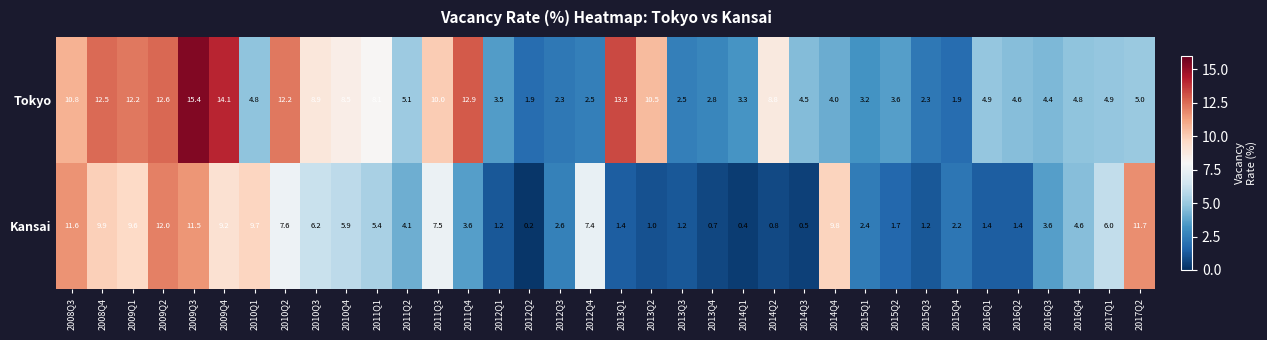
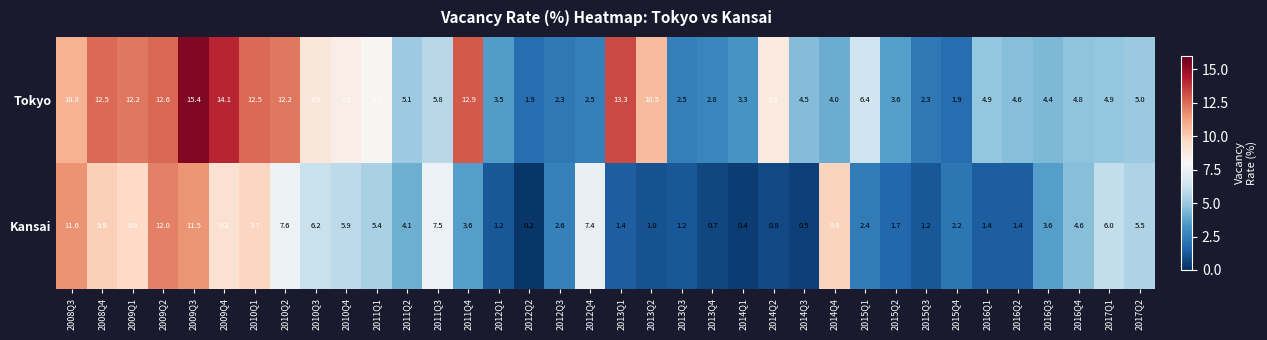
Tokyo, 2010Q1: 4.8 -> 12.5
Tokyo, 2011Q3: 10.0 -> 5.8
Tokyo, 2015Q1: 3.2 -> 6.4
Kansai, 2017Q2: 11.7 -> 5.5
